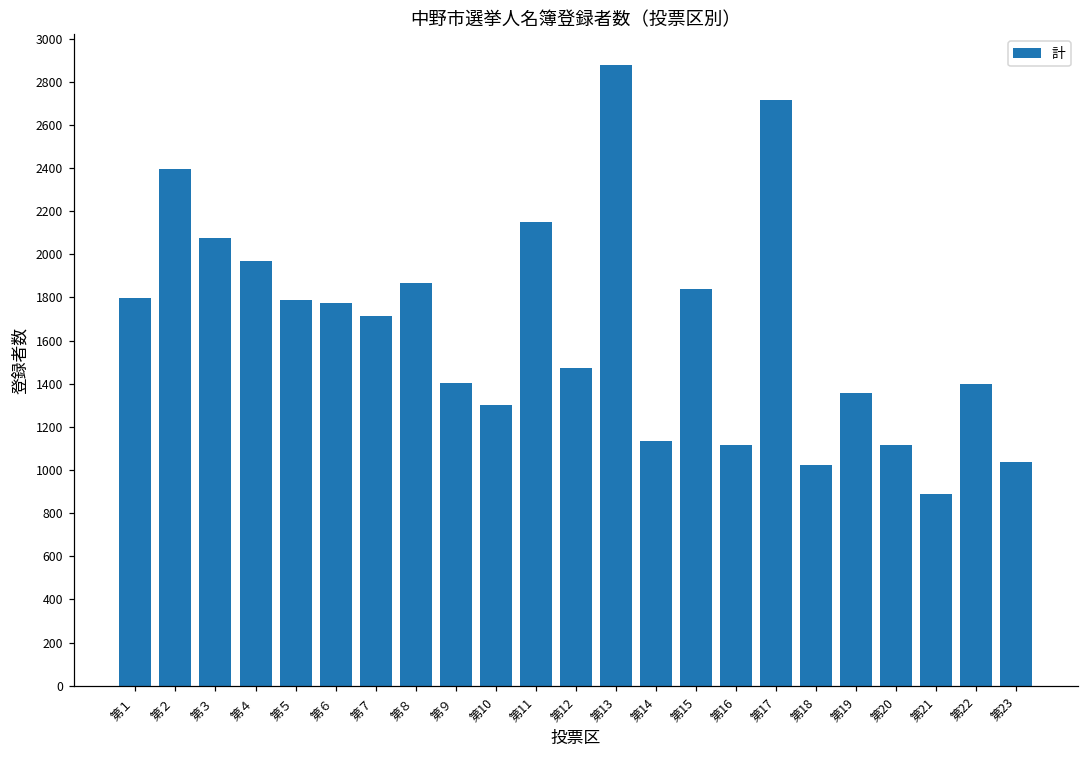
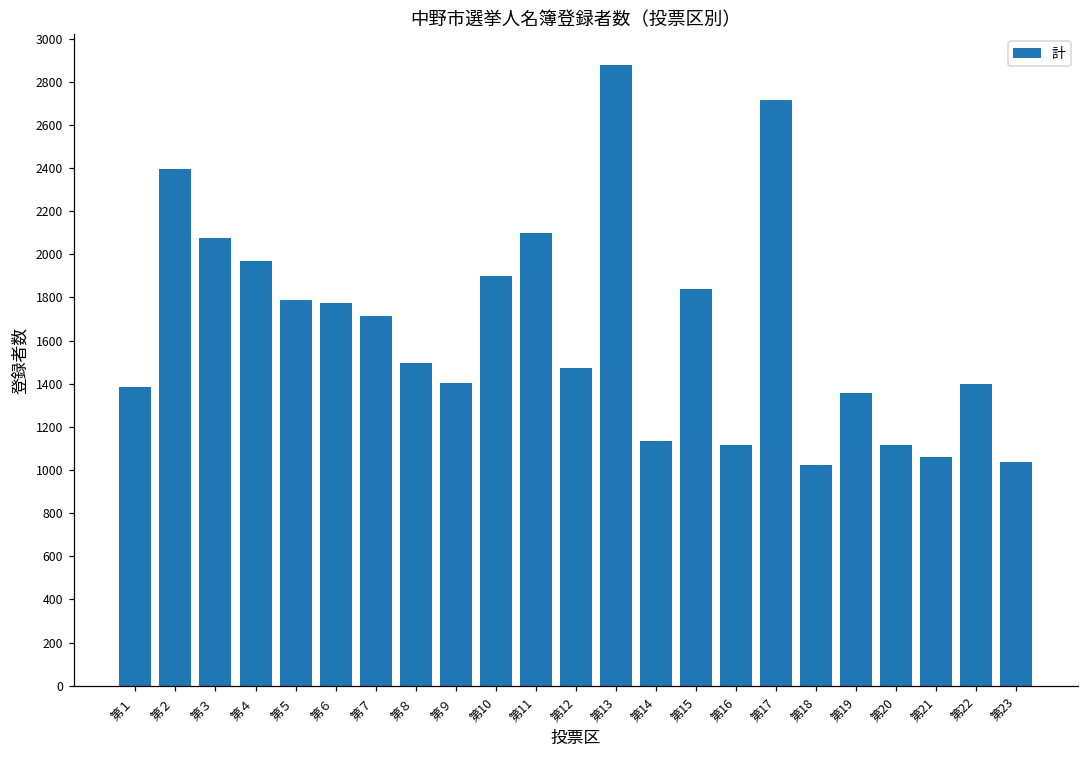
第１: 1800 -> 1390
第８: 1870 -> 1500
第10: 1300 -> 1900
第11: 2150 -> 2100
第21: 890 -> 1060
